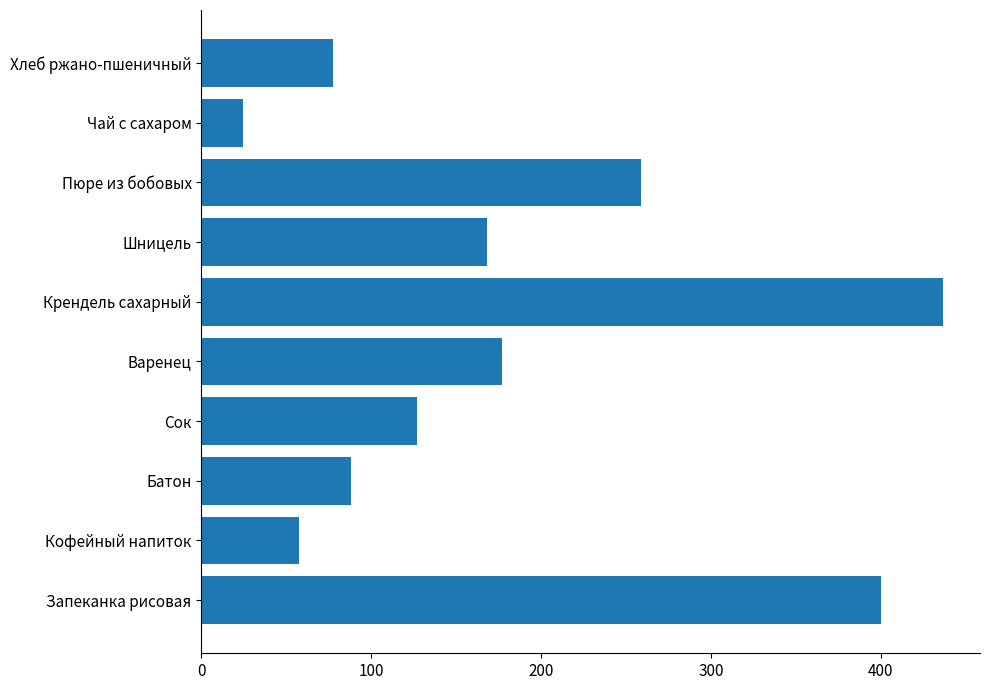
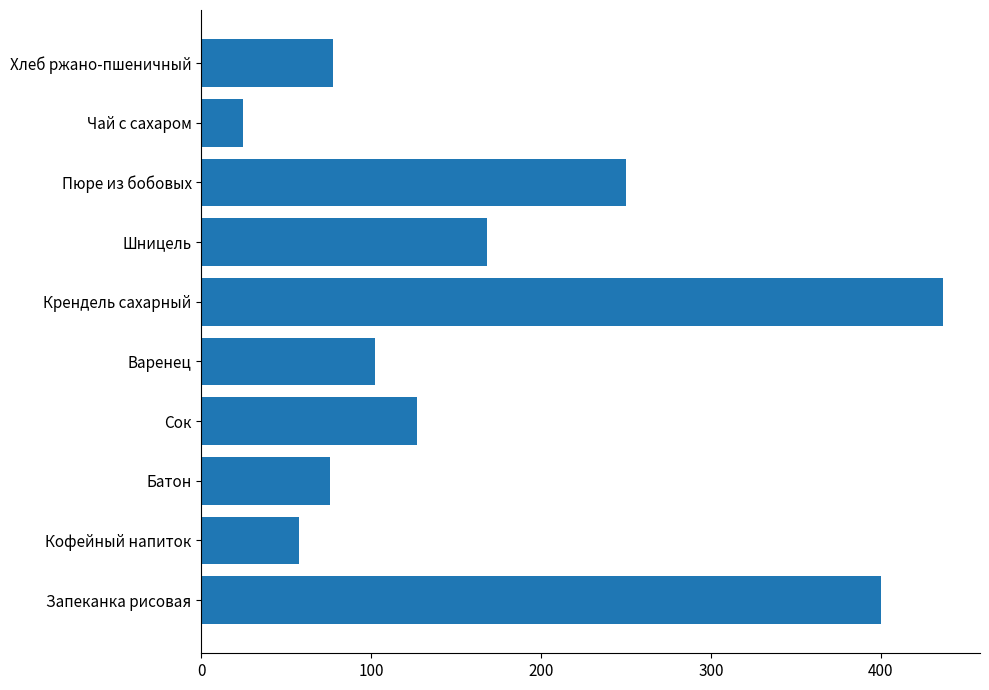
Пюре из бобовых: 259 -> 250
Варенец: 177 -> 102
Батон: 88 -> 76
